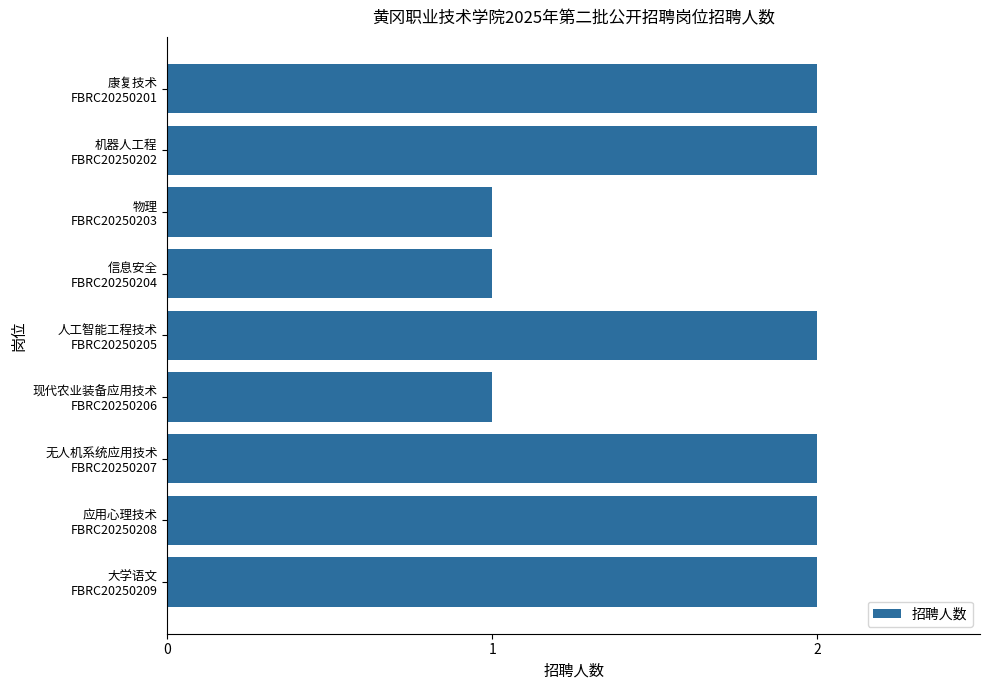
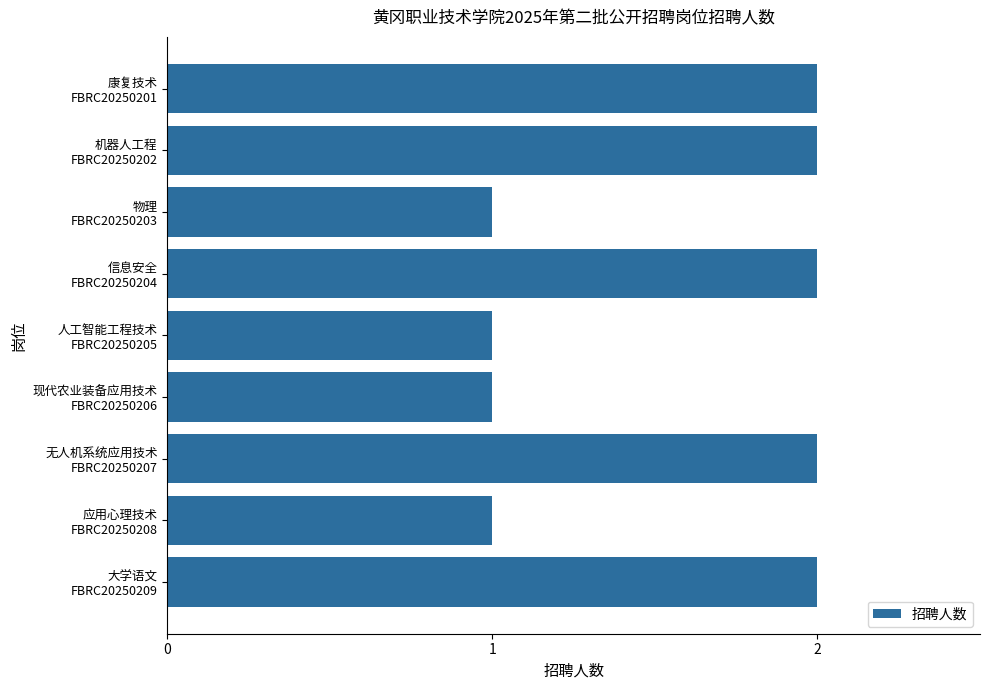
信息安全 FBRC20250204: 1 -> 2
人工智能工程技术 FBRC20250205: 2 -> 1
应用心理技术 FBRC20250208: 2 -> 1
